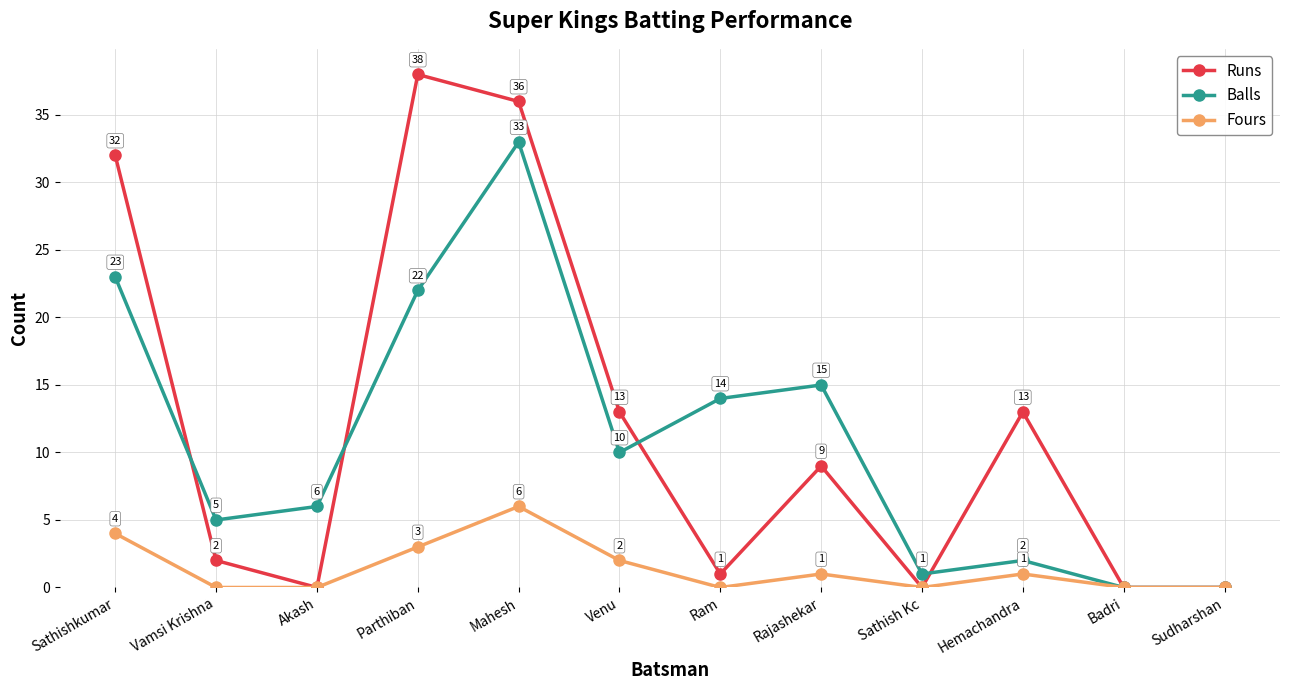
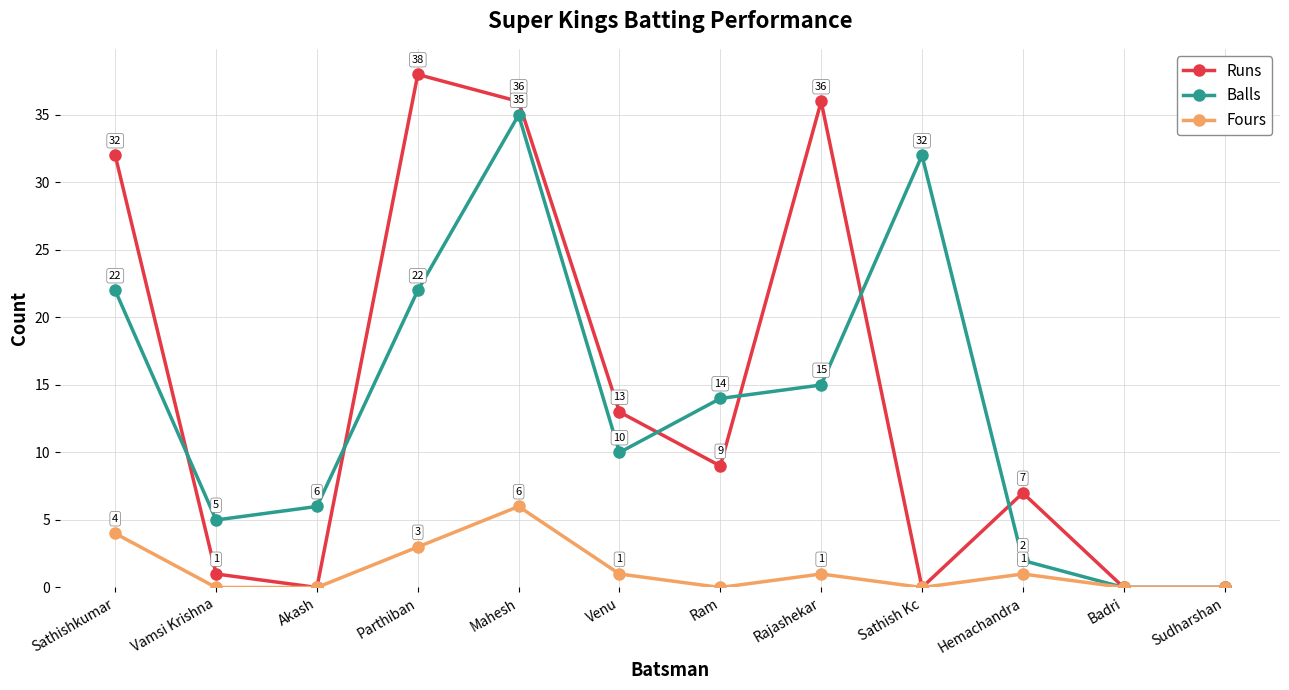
Balls, Sathishkumar: 23 -> 22
Runs, Vamsi Krishna: 2 -> 1
Balls, Mahesh: 33 -> 35
Fours, Venu: 2 -> 1
Runs, Ram: 1 -> 9
Runs, Rajashekar: 9 -> 36
Balls, Sathish Kc: 1 -> 32
Runs, Hemachandra: 13 -> 7
